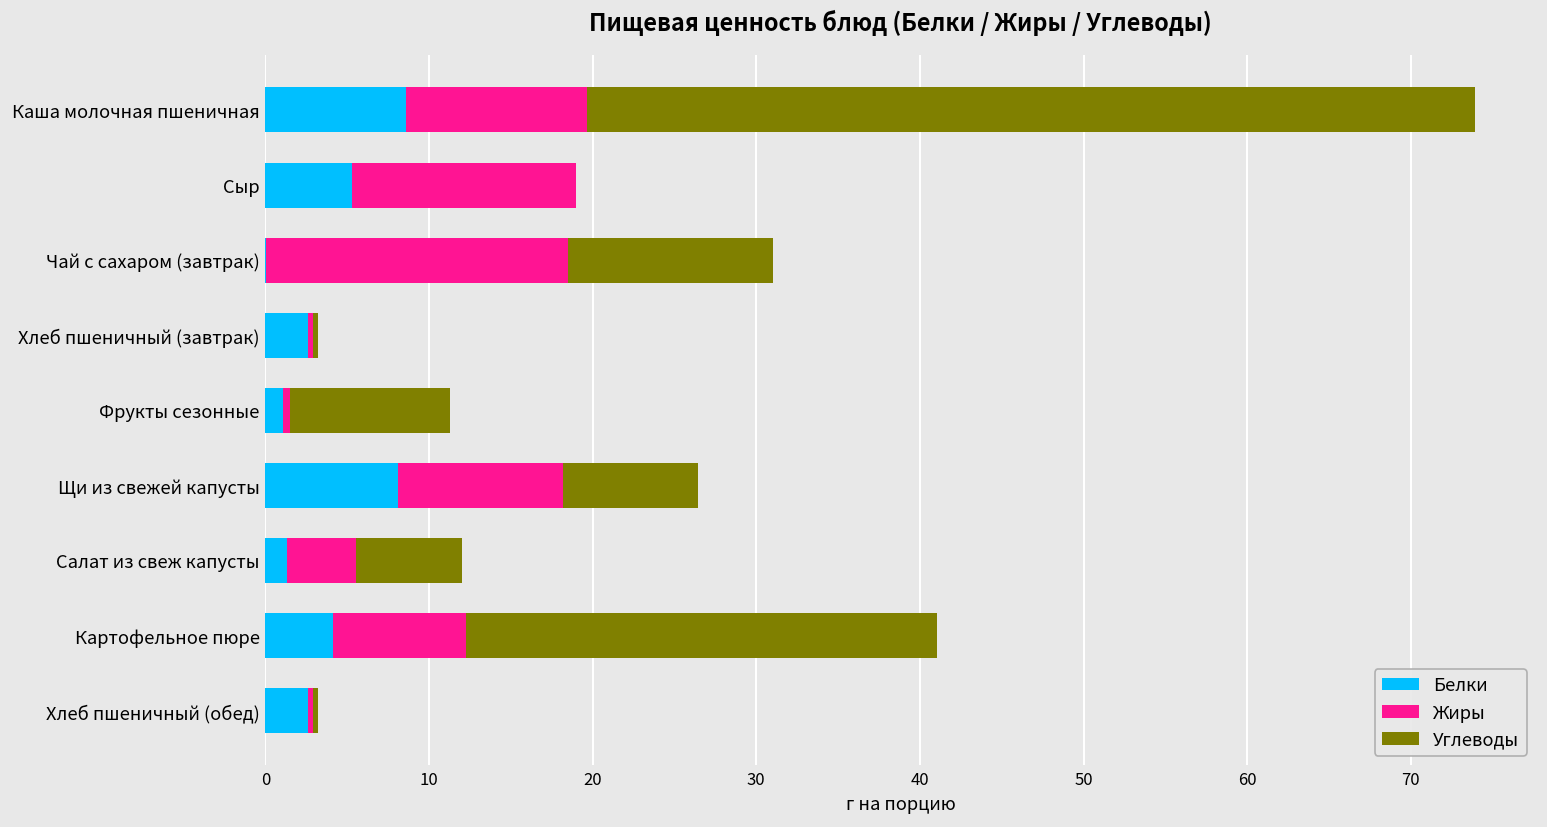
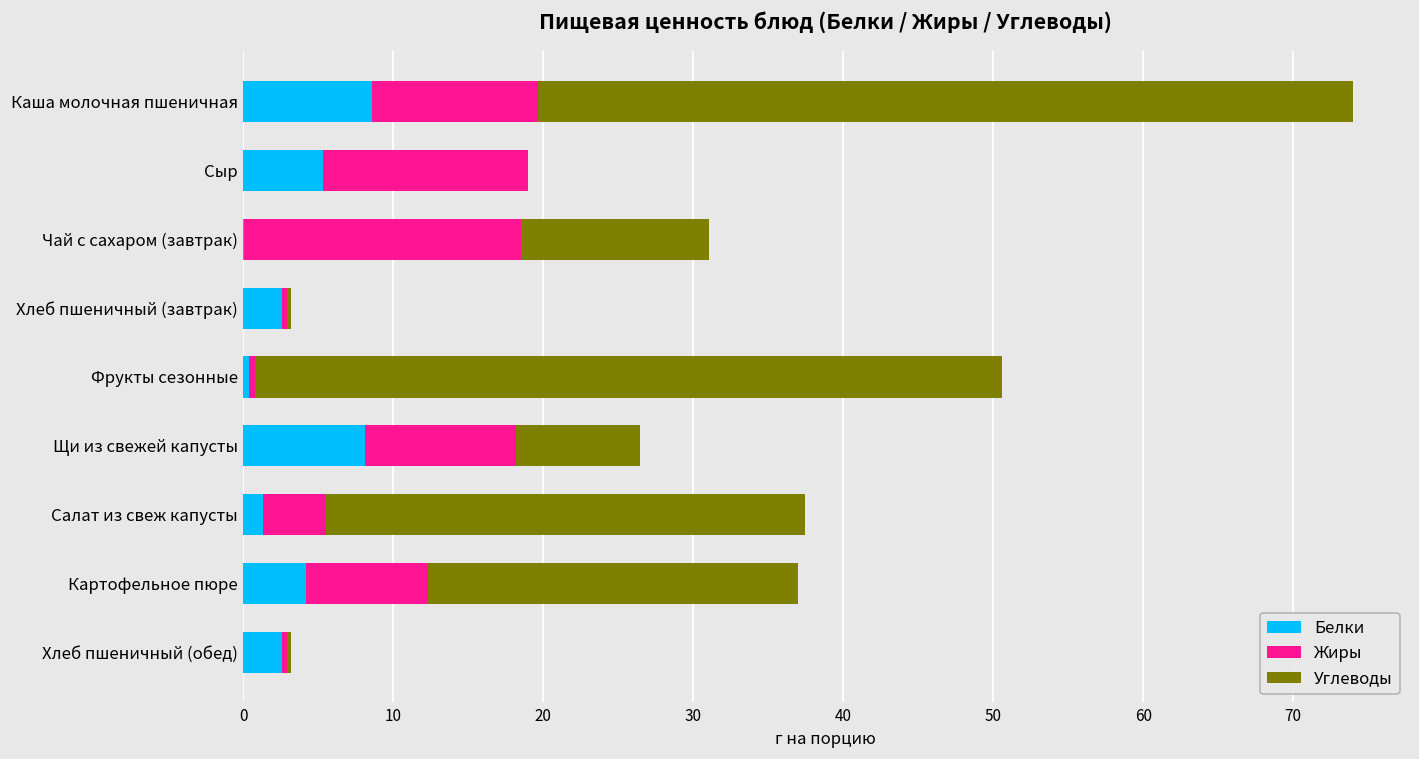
Белки, Фрукты сезонные: 1.1 -> 0.4
Углеводы, Фрукты сезонные: 9.8 -> 49.8
Углеводы, Салат из свеж капусты: 6.5 -> 31.9
Углеводы, Картофельное пюре: 28.8 -> 24.7
